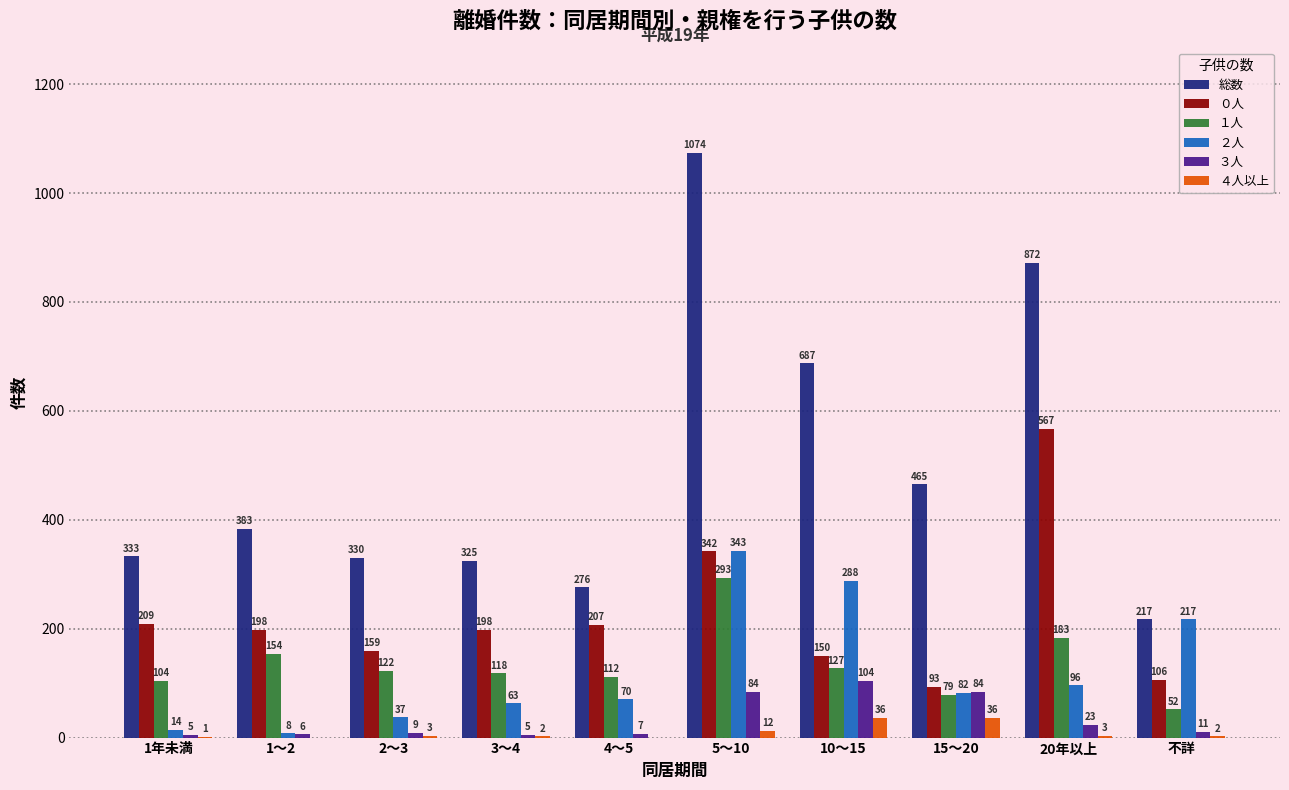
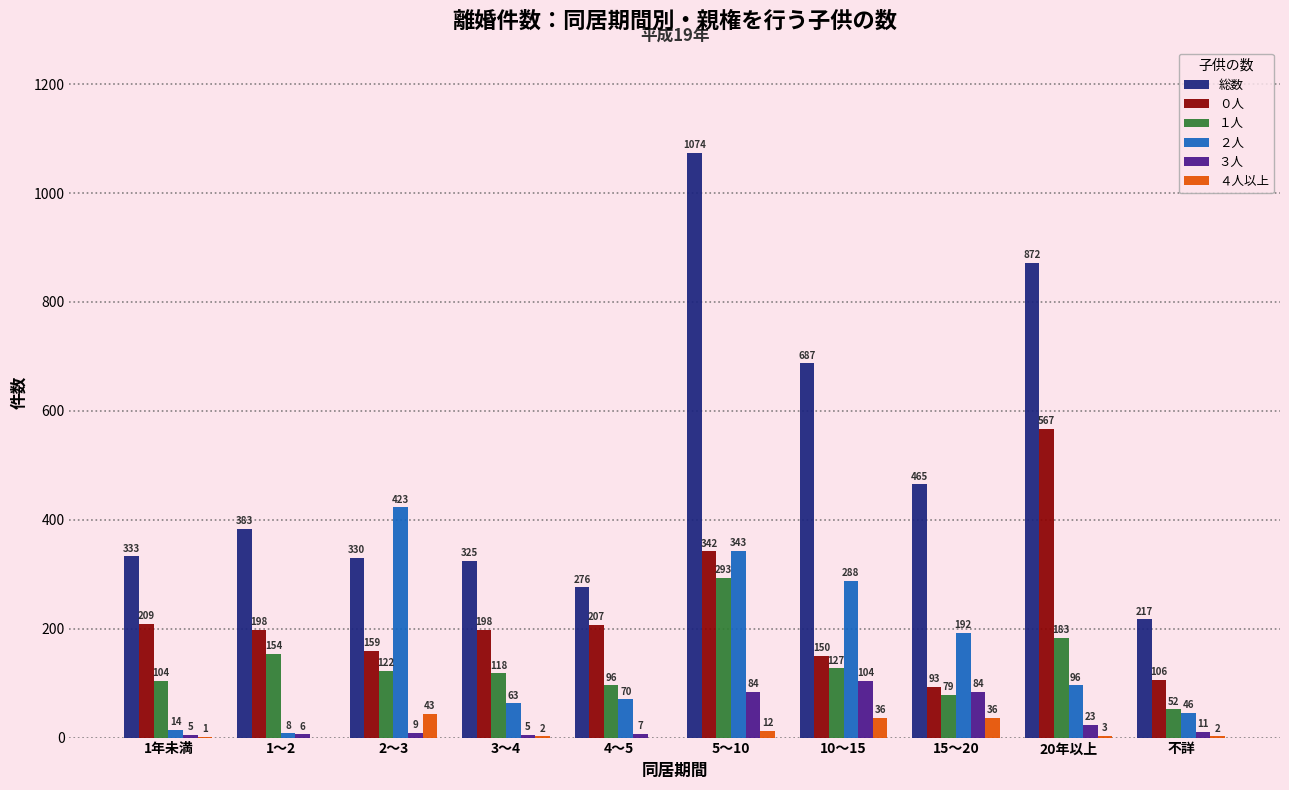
２人, 2～3: 37 -> 423
４人以上, 2～3: 3 -> 43
１人, 4～5: 112 -> 96
２人, 15～20: 82 -> 192
２人, 不詳: 217 -> 46
